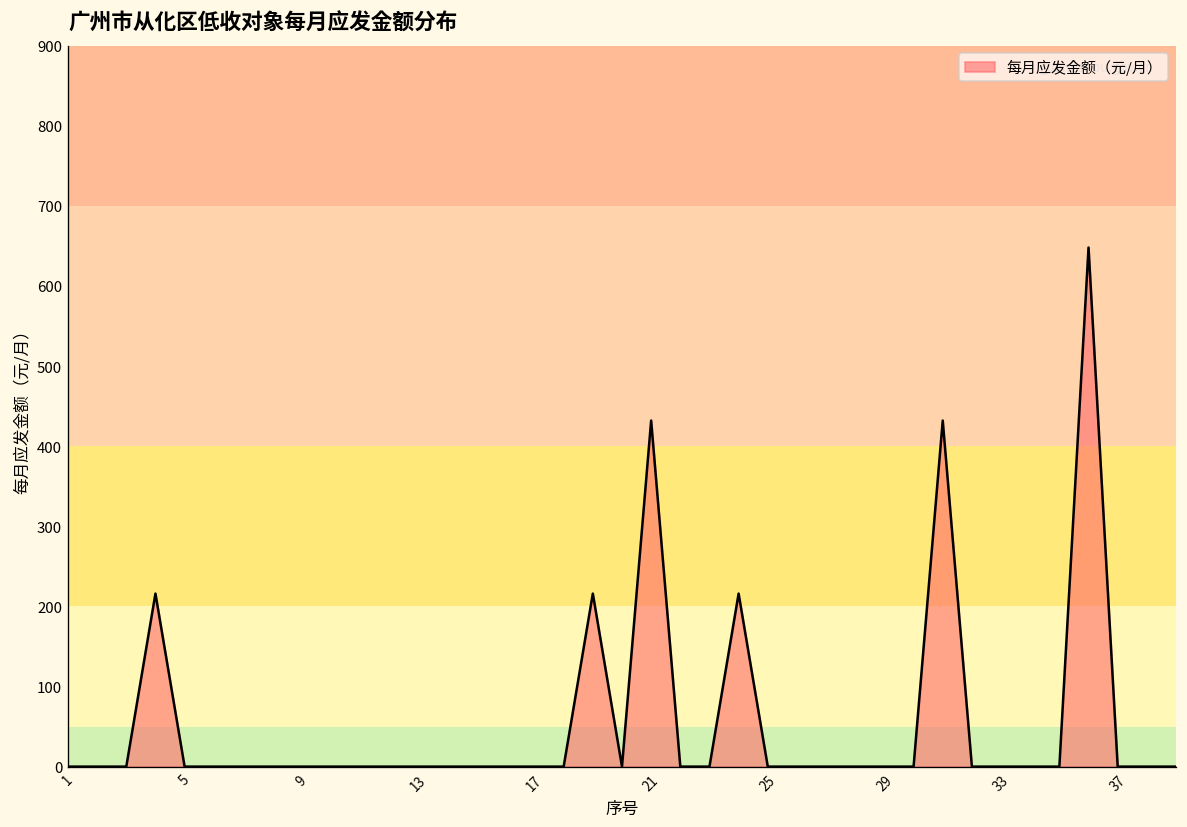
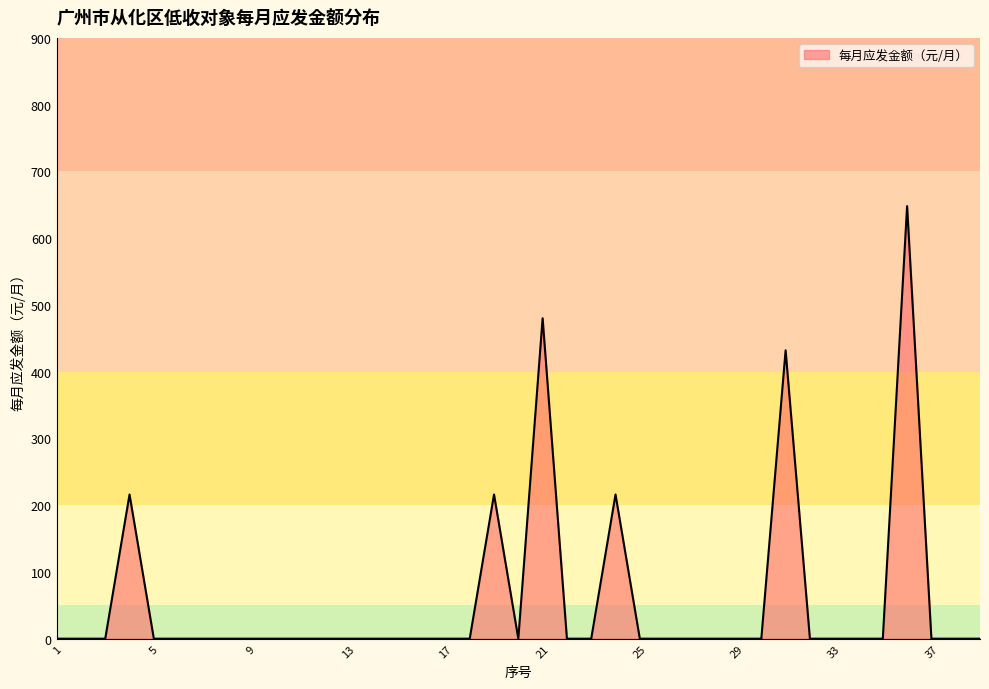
21: 430 -> 480
